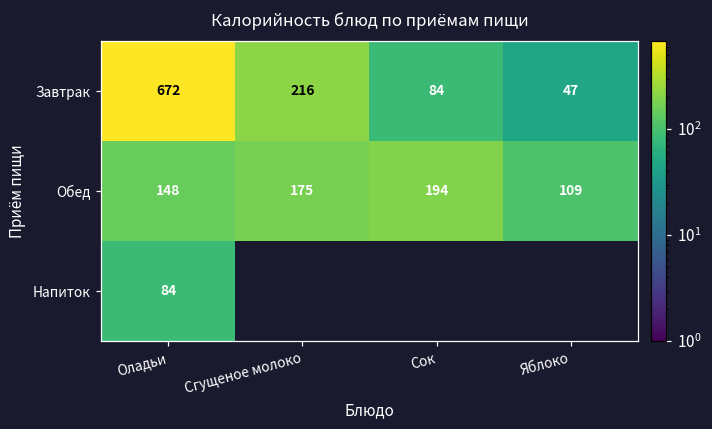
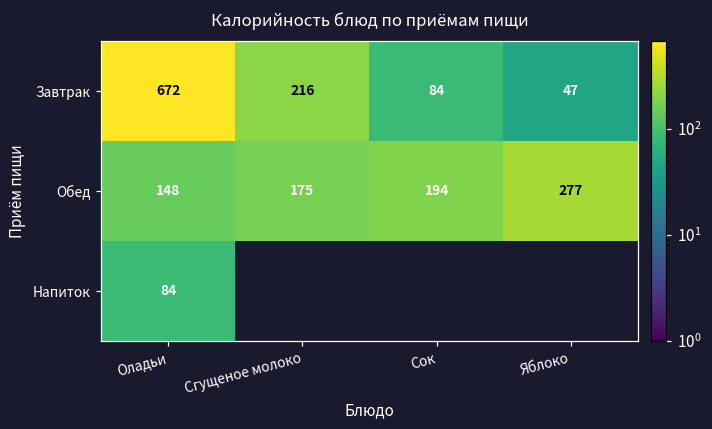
Обед, Яблоко: 109 -> 277
